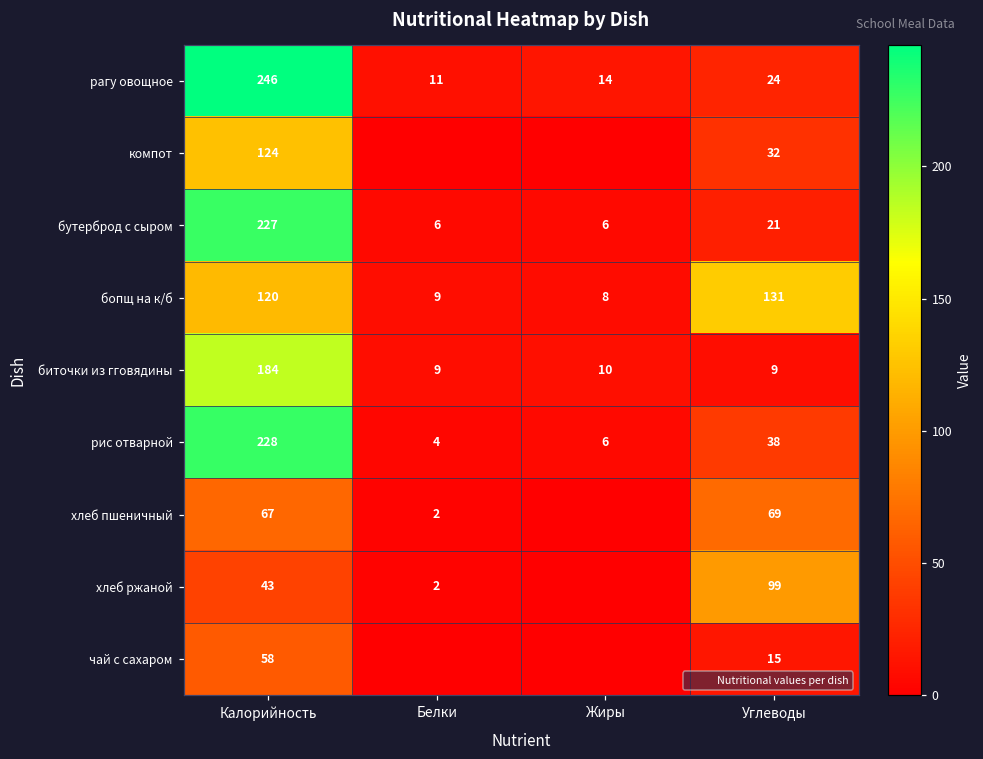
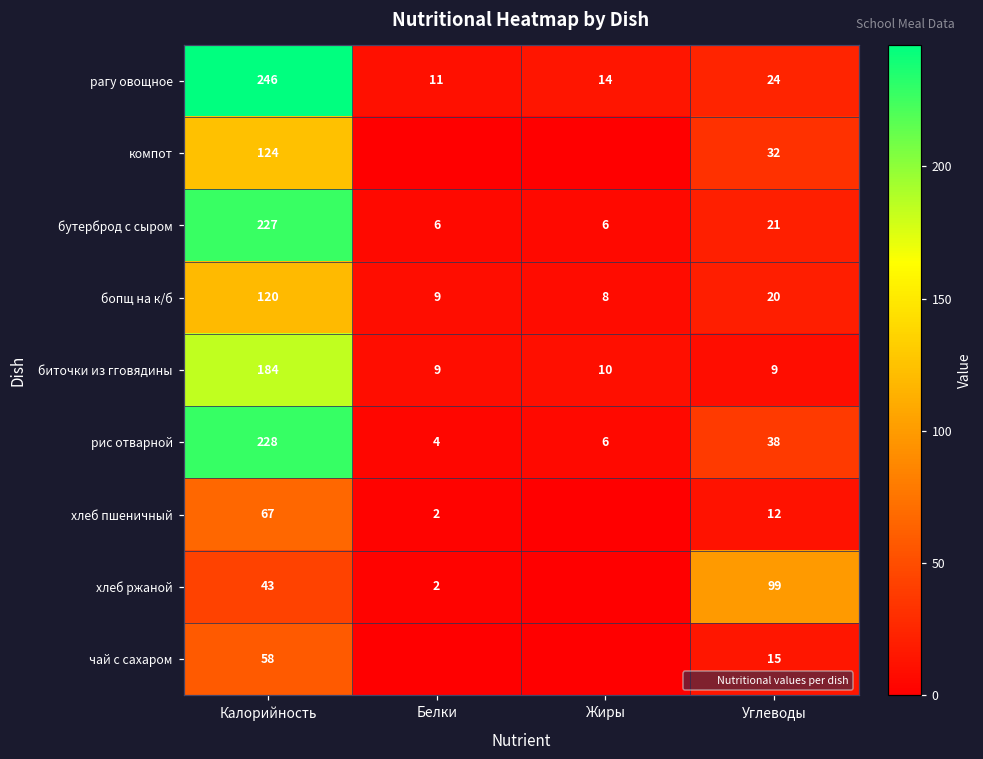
бопщ на к/б, Углеводы: 131 -> 20
хлеб пшеничный, Углеводы: 69 -> 12
